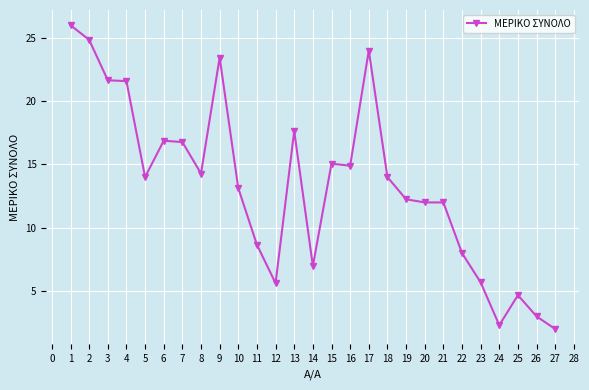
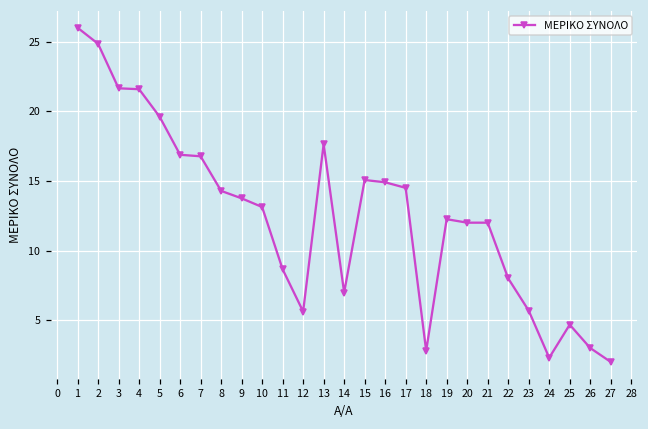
5: 14.0 -> 19.6
9: 23.4 -> 13.7
17: 24.0 -> 14.5
18: 14.0 -> 2.8
